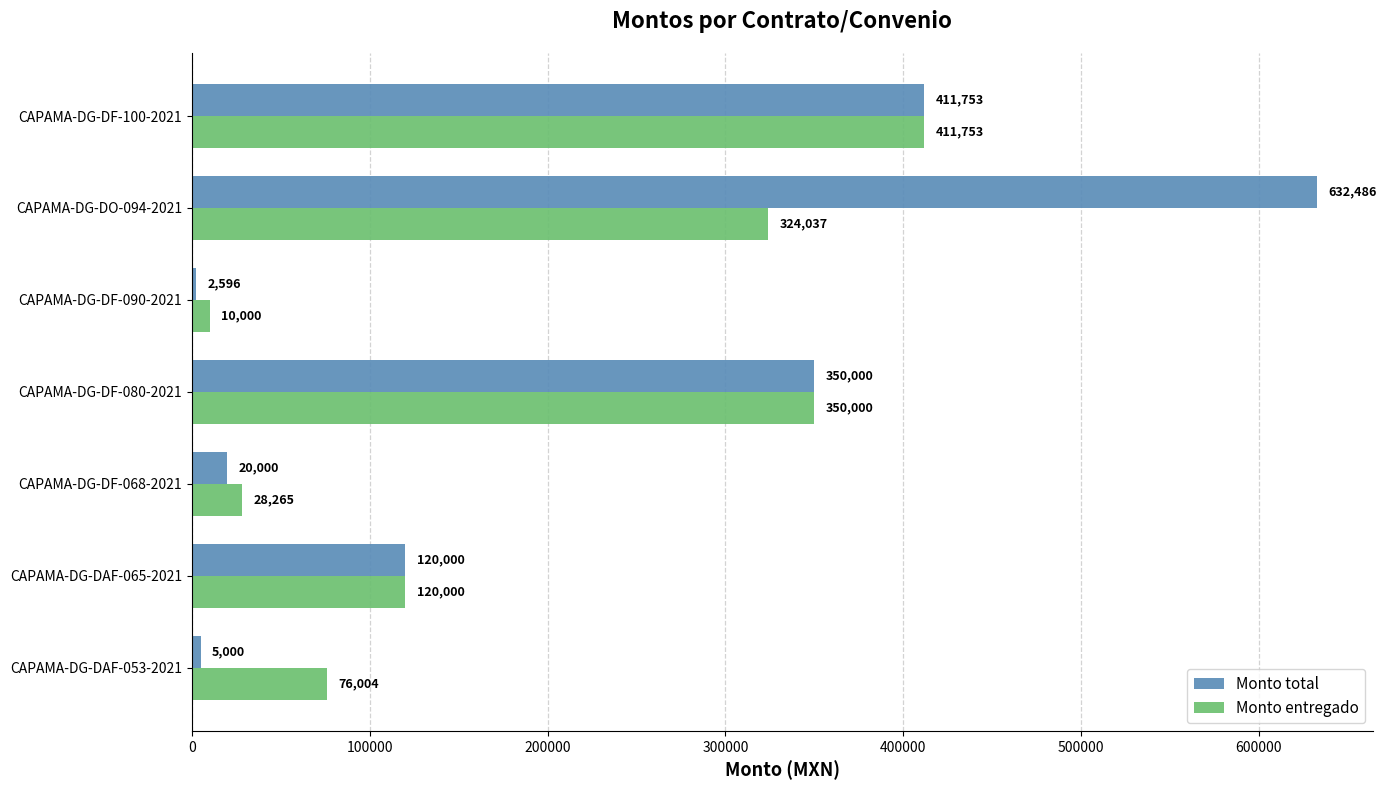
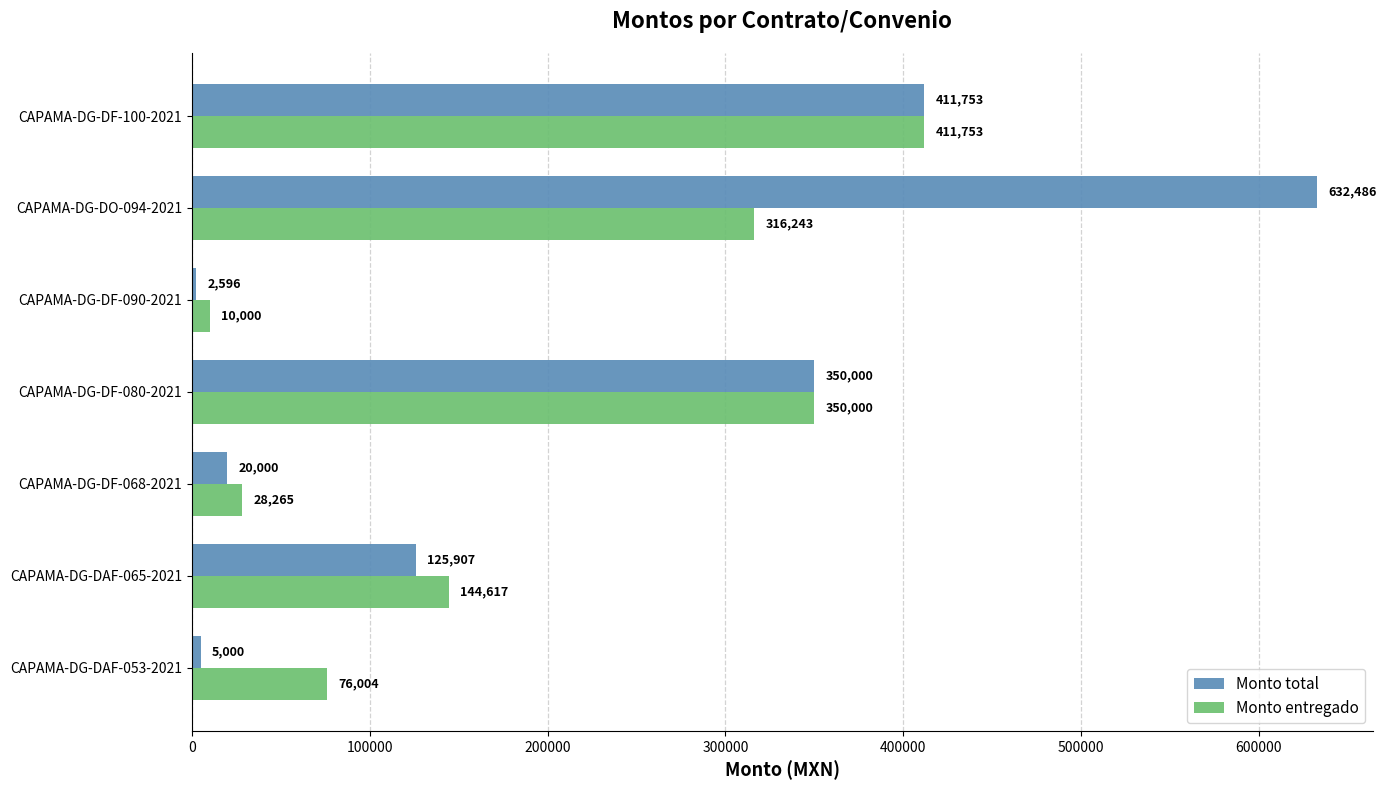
Monto entregado, CAPAMA-DG-DO-094-2021: 324,037 -> 316,243
Monto total, CAPAMA-DG-DAF-065-2021: 120,000 -> 125,907
Monto entregado, CAPAMA-DG-DAF-065-2021: 120,000 -> 144,617
